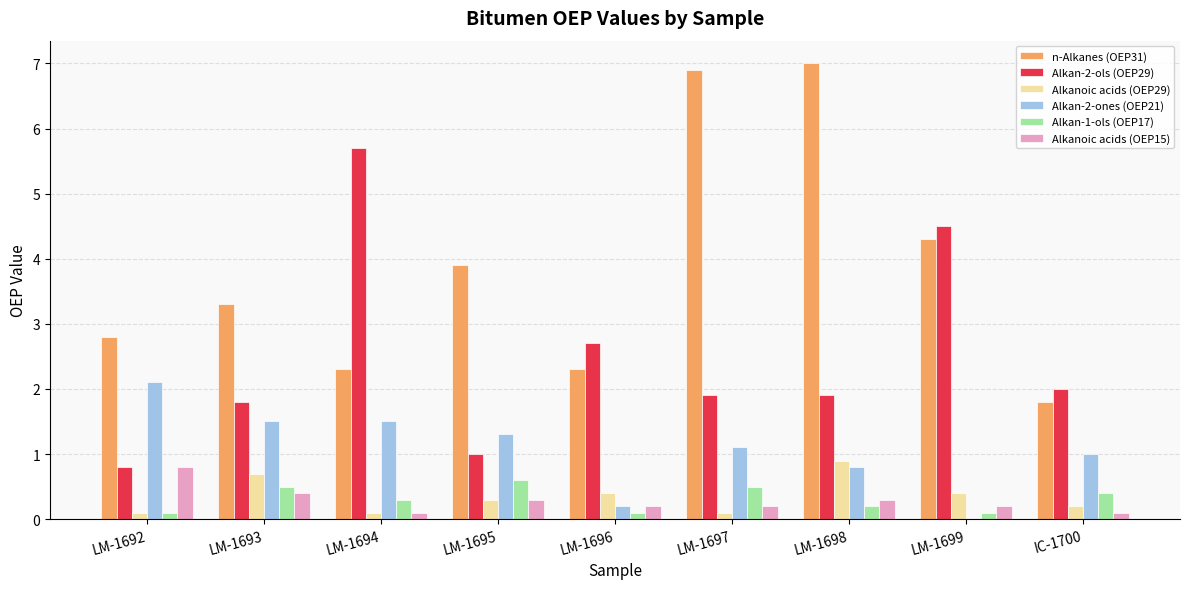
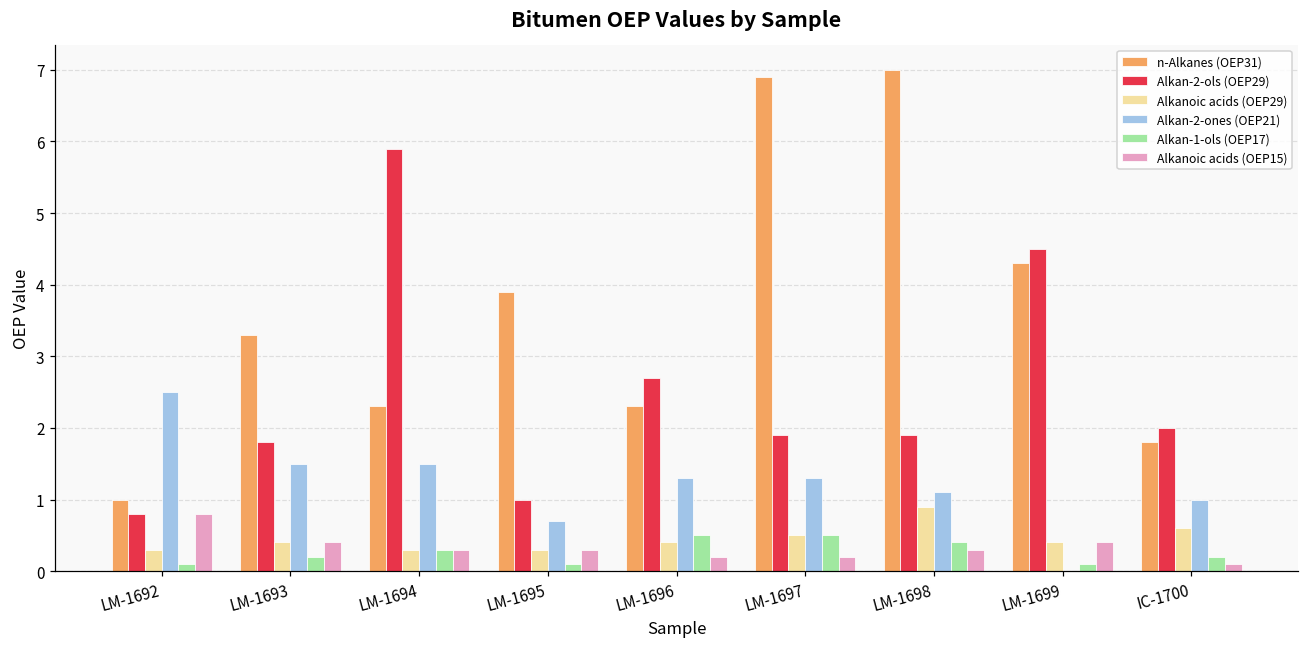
n-Alkanes (OEP31), LM-1692: 2.8 -> 1.0
Alkanoic acids (OEP29), LM-1692: 0.1 -> 0.3
Alkan-2-ones (OEP21), LM-1692: 2.1 -> 2.5
Alkanoic acids (OEP29), LM-1693: 0.7 -> 0.4
Alkan-1-ols (OEP17), LM-1693: 0.5 -> 0.2
Alkan-2-ols (OEP29), LM-1694: 5.7 -> 5.9
Alkanoic acids (OEP29), LM-1694: 0.1 -> 0.3
Alkanoic acids (OEP15), LM-1694: 0.1 -> 0.3
Alkan-2-ones (OEP21), LM-1695: 1.3 -> 0.7
Alkan-1-ols (OEP17), LM-1695: 0.6 -> 0.1
Alkan-2-ones (OEP21), LM-1696: 0.2 -> 1.3
Alkan-1-ols (OEP17), LM-1696: 0.1 -> 0.5
Alkanoic acids (OEP29), LM-1697: 0.1 -> 0.5
Alkan-2-ones (OEP21), LM-1697: 1.1 -> 1.3
Alkan-2-ones (OEP21), LM-1698: 0.8 -> 1.1
Alkan-1-ols (OEP17), LM-1698: 0.2 -> 0.4
Alkanoic acids (OEP15), LM-1699: 0.2 -> 0.4
Alkanoic acids (OEP29), IC-1700: 0.2 -> 0.6
Alkan-1-ols (OEP17), IC-1700: 0.4 -> 0.2
